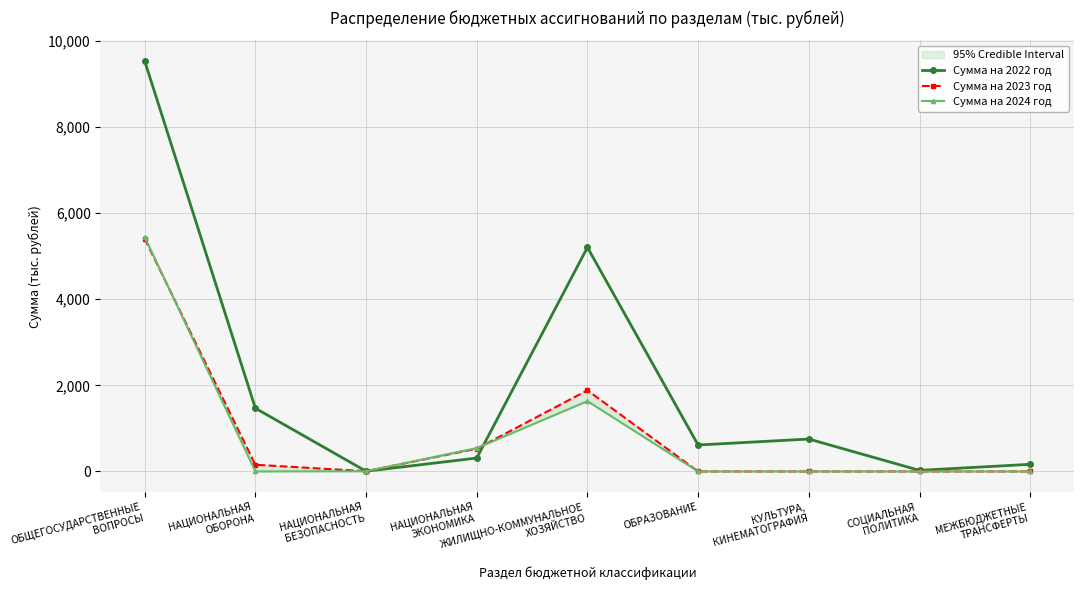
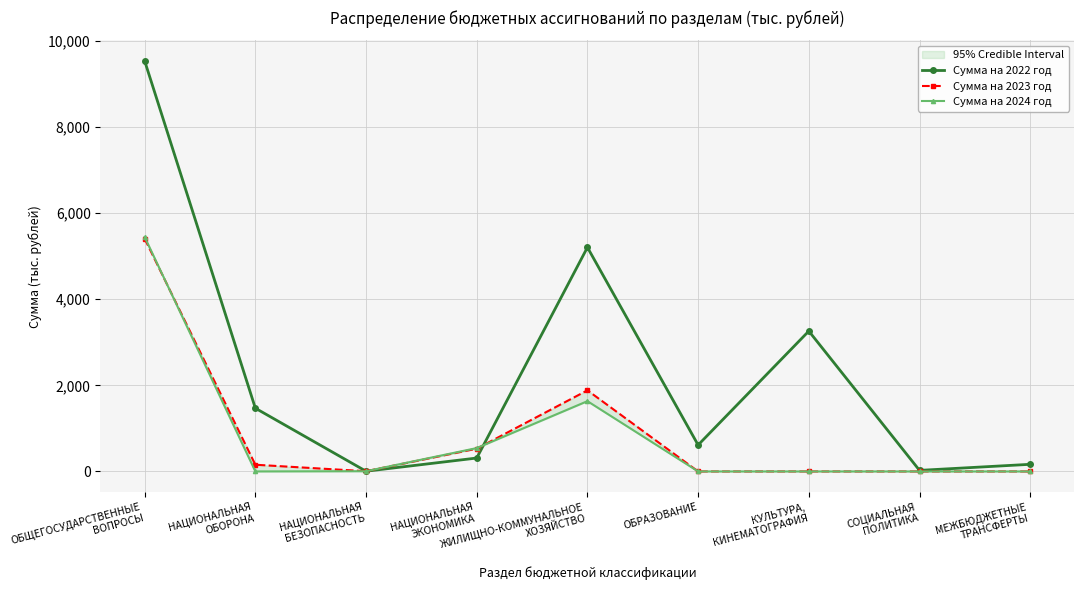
Сумма на 2022 год, КУЛЬТУРА, КИНЕМАТОГРАФИЯ: 800 -> 3,300
